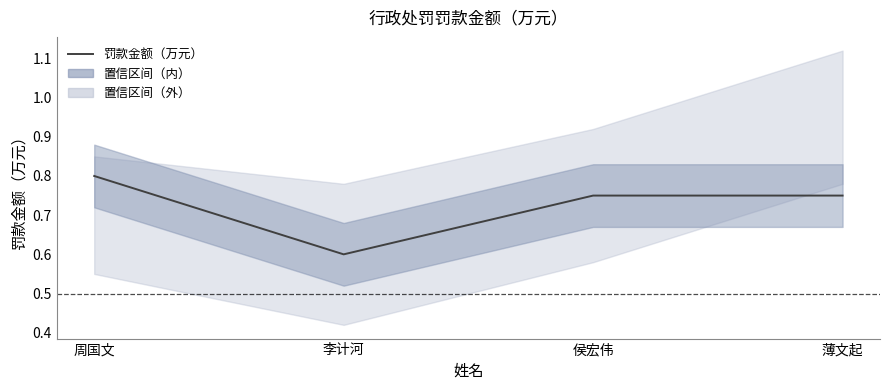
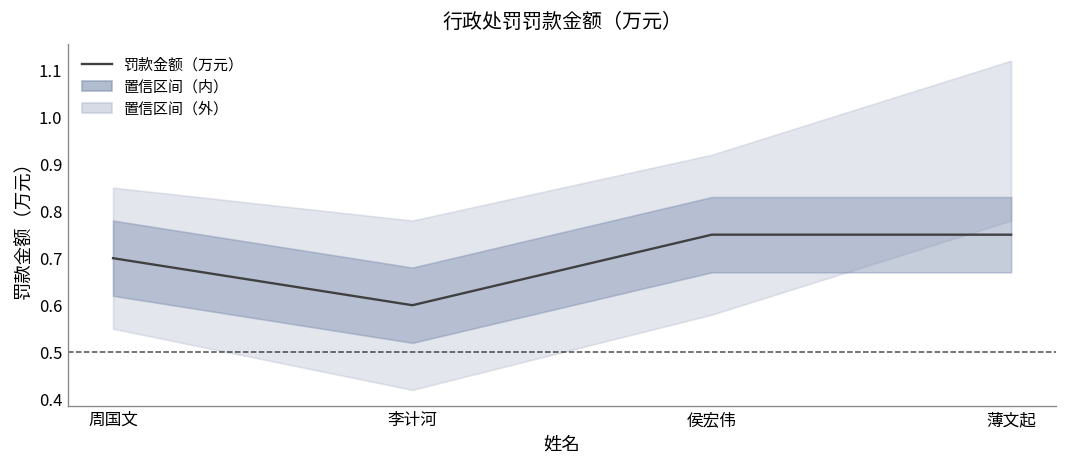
罚款金额（万元）, 周国文: 0.8 -> 0.7
